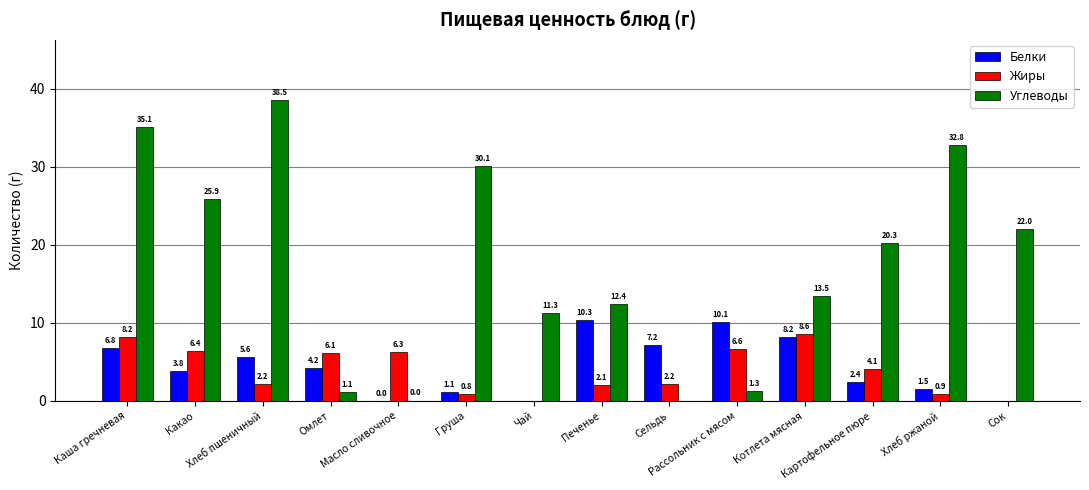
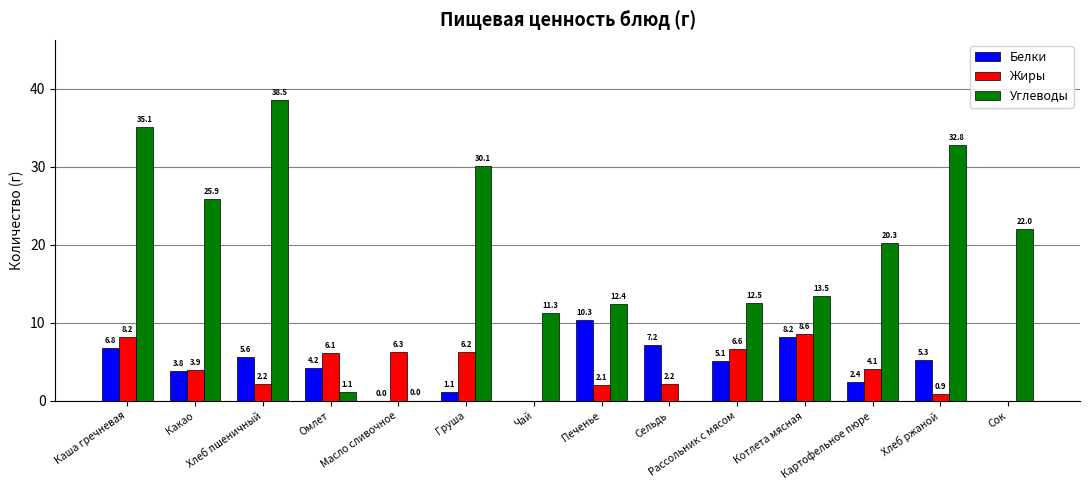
Жиры, Какао: 6.4 -> 3.9
Жиры, Груша: 0.8 -> 6.2
Белки, Рассольник с мясом: 10.1 -> 5.1
Углеводы, Рассольник с мясом: 1.3 -> 12.5
Белки, Хлеб ржаной: 1.5 -> 5.3
